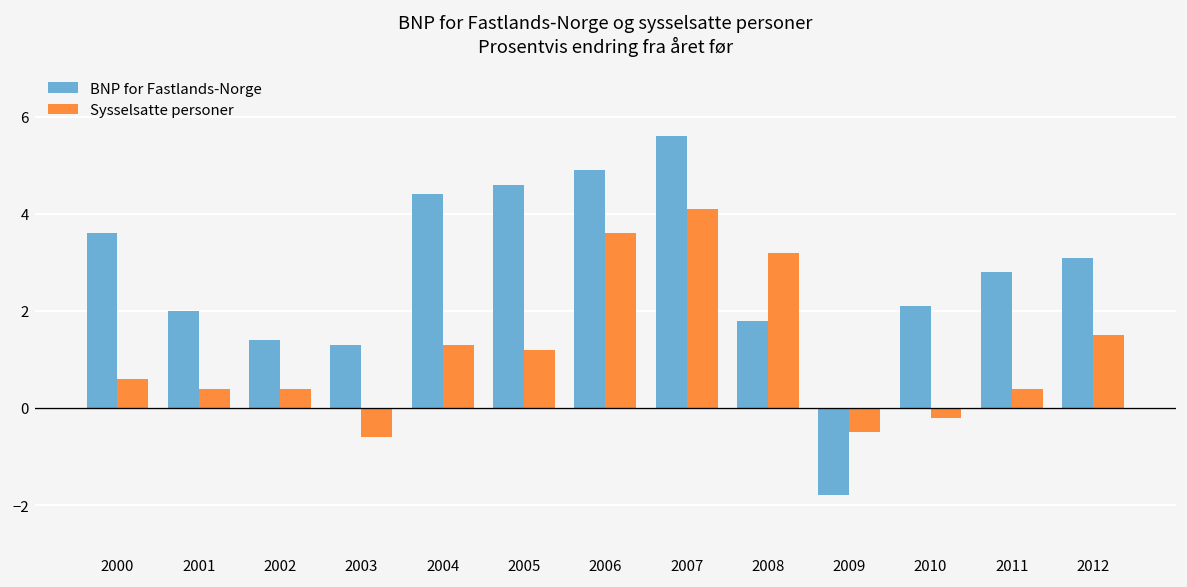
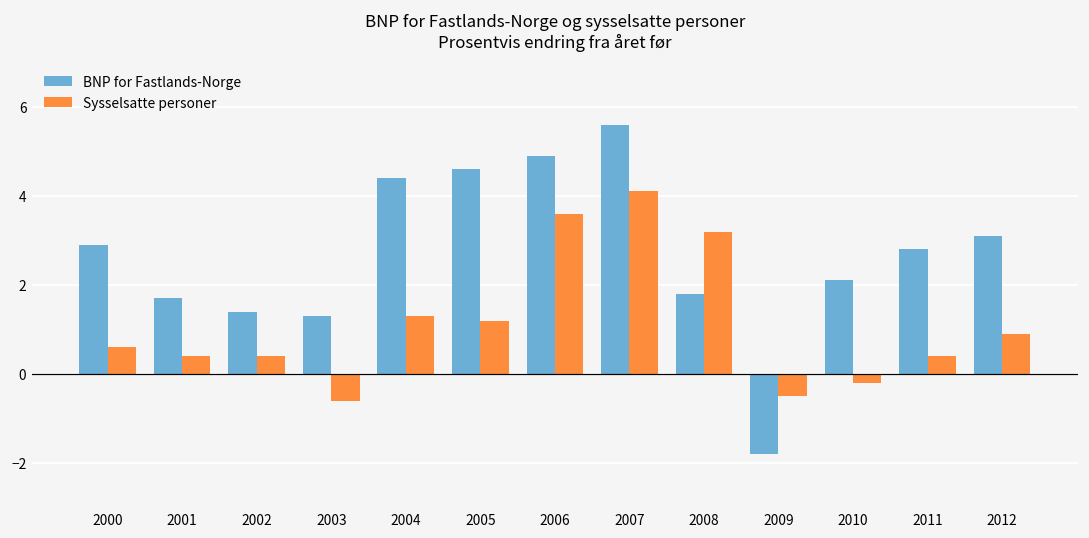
BNP for Fastlands-Norge, 2000: 3.6 -> 2.9
BNP for Fastlands-Norge, 2001: 2.0 -> 1.7
Sysselsatte personer, 2012: 1.5 -> 0.9
